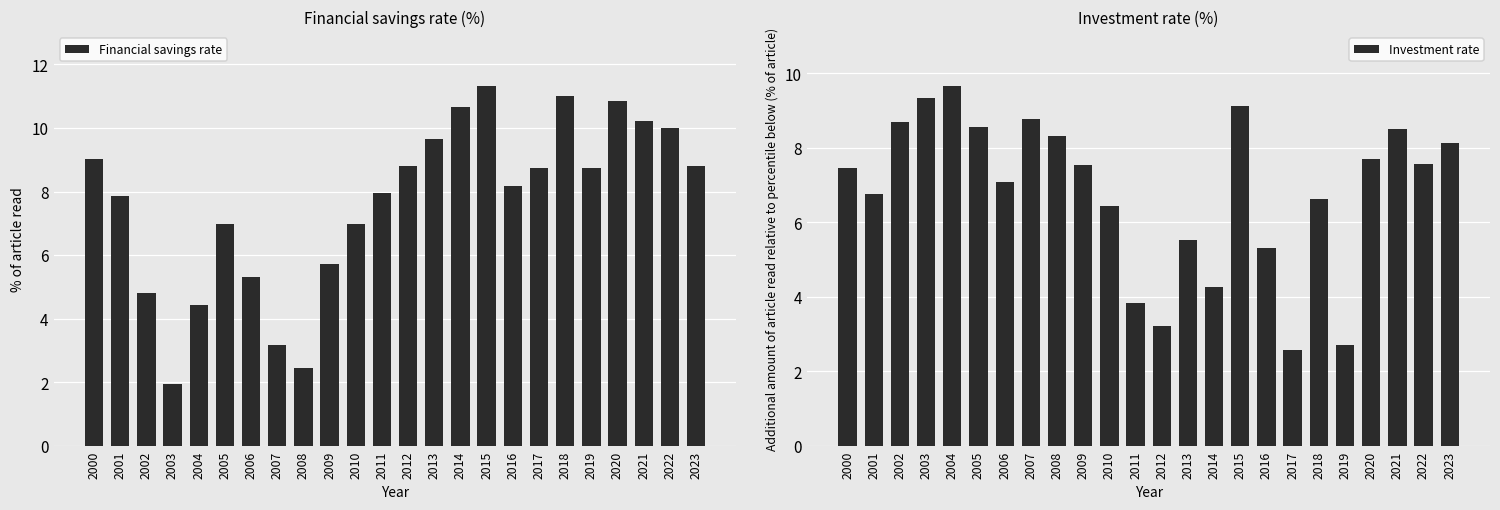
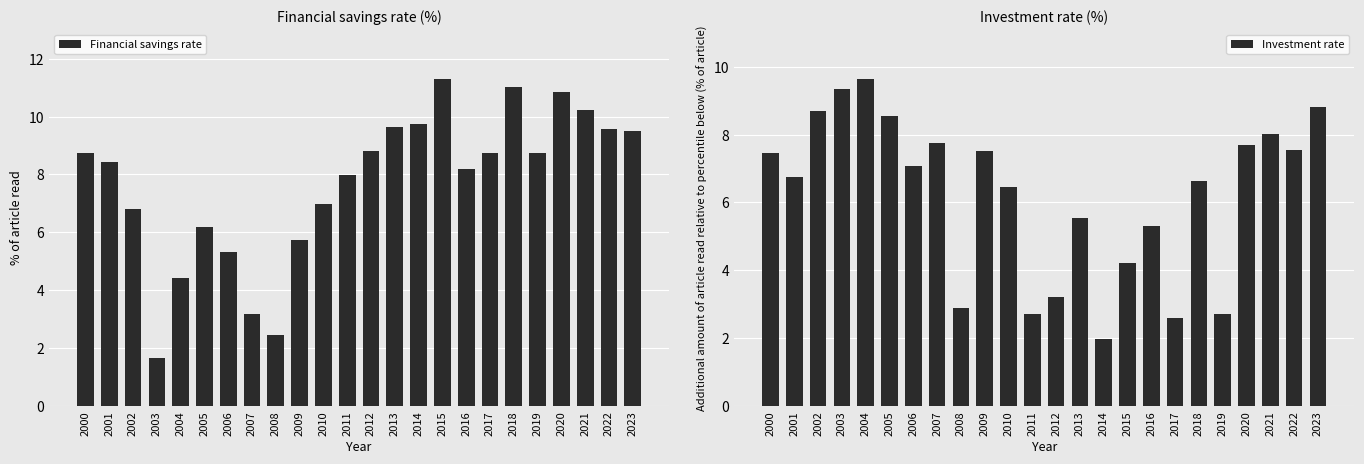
Financial savings rate (%), 2000: 9.0 -> 8.7
Financial savings rate (%), 2001: 7.9 -> 8.4
Financial savings rate (%), 2002: 4.8 -> 6.8
Financial savings rate (%), 2003: 1.9 -> 1.6
Financial savings rate (%), 2005: 7.0 -> 6.2
Financial savings rate (%), 2014: 10.6 -> 9.7
Financial savings rate (%), 2022: 10.0 -> 9.6
Financial savings rate (%), 2023: 8.8 -> 9.5
Investment rate (%), 2007: 8.8 -> 7.8
Investment rate (%), 2008: 8.3 -> 2.9
Investment rate (%), 2011: 3.8 -> 2.7
Investment rate (%), 2014: 4.3 -> 2.0
Investment rate (%), 2015: 9.1 -> 4.2
Investment rate (%), 2021: 8.5 -> 8.0
Investment rate (%), 2023: 8.1 -> 8.8
